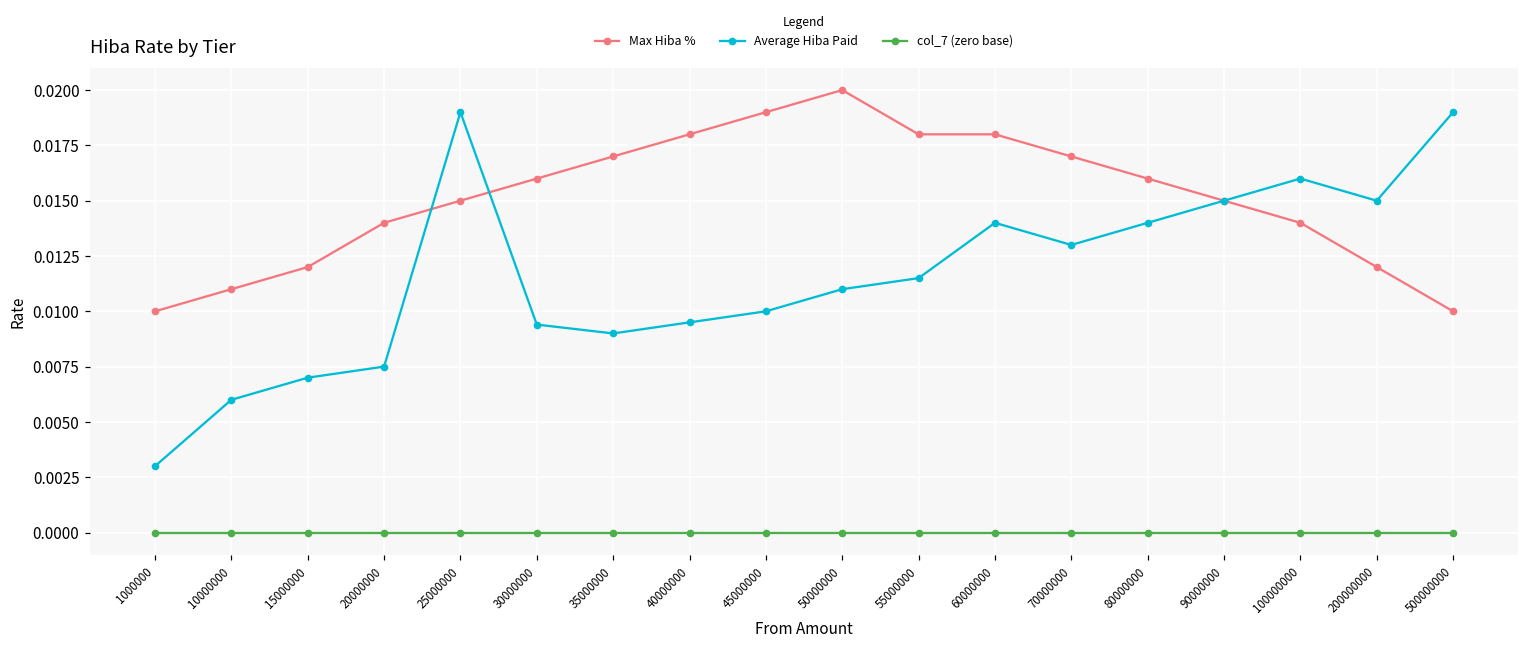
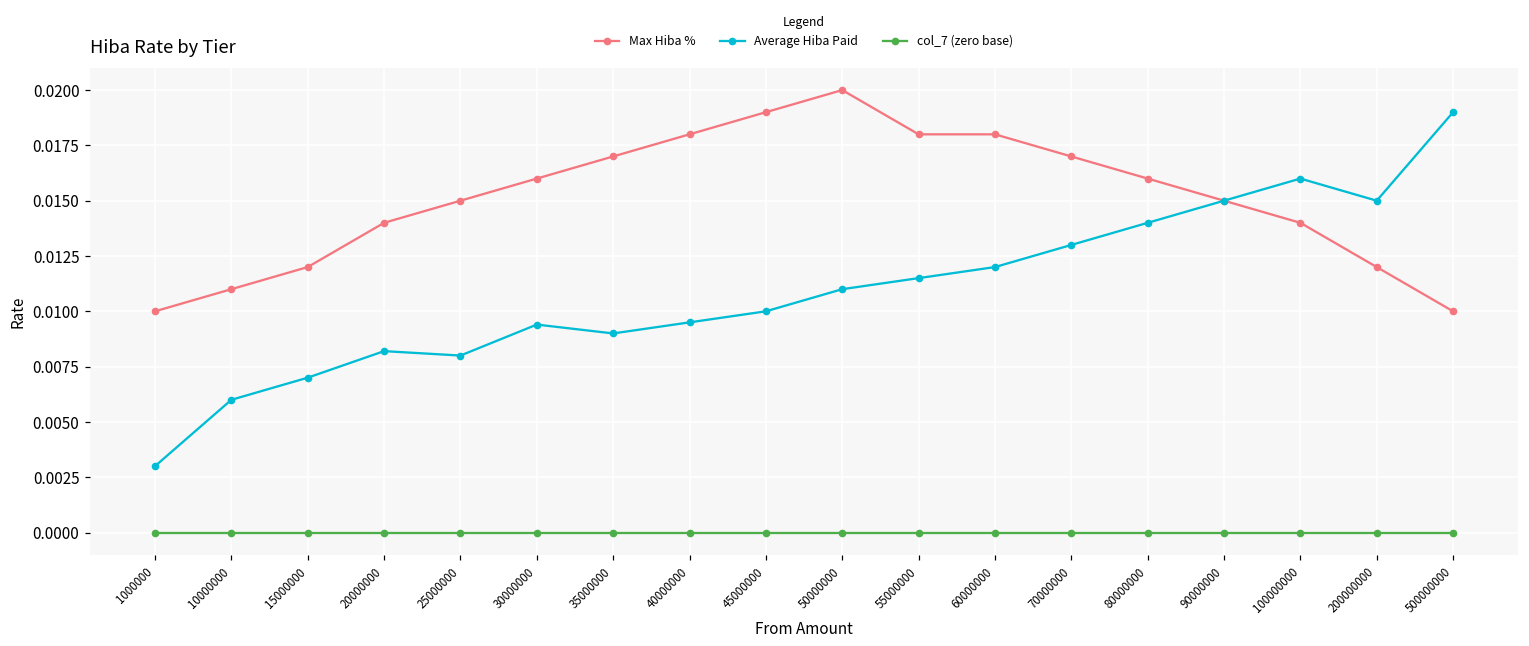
Average Hiba Paid, 20000000: 0.0075 -> 0.0082
Average Hiba Paid, 25000000: 0.019 -> 0.008
Average Hiba Paid, 60000000: 0.014 -> 0.012
